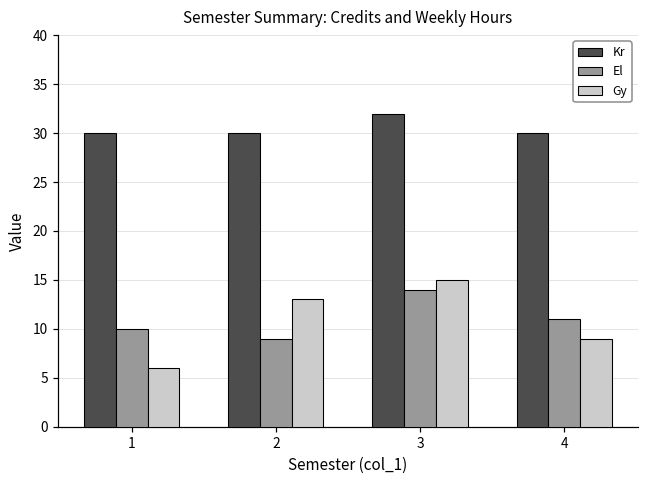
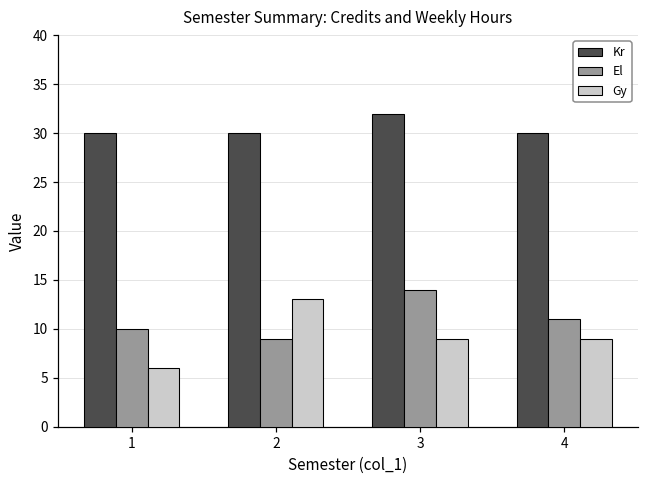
Gy, 3: 15 -> 9
